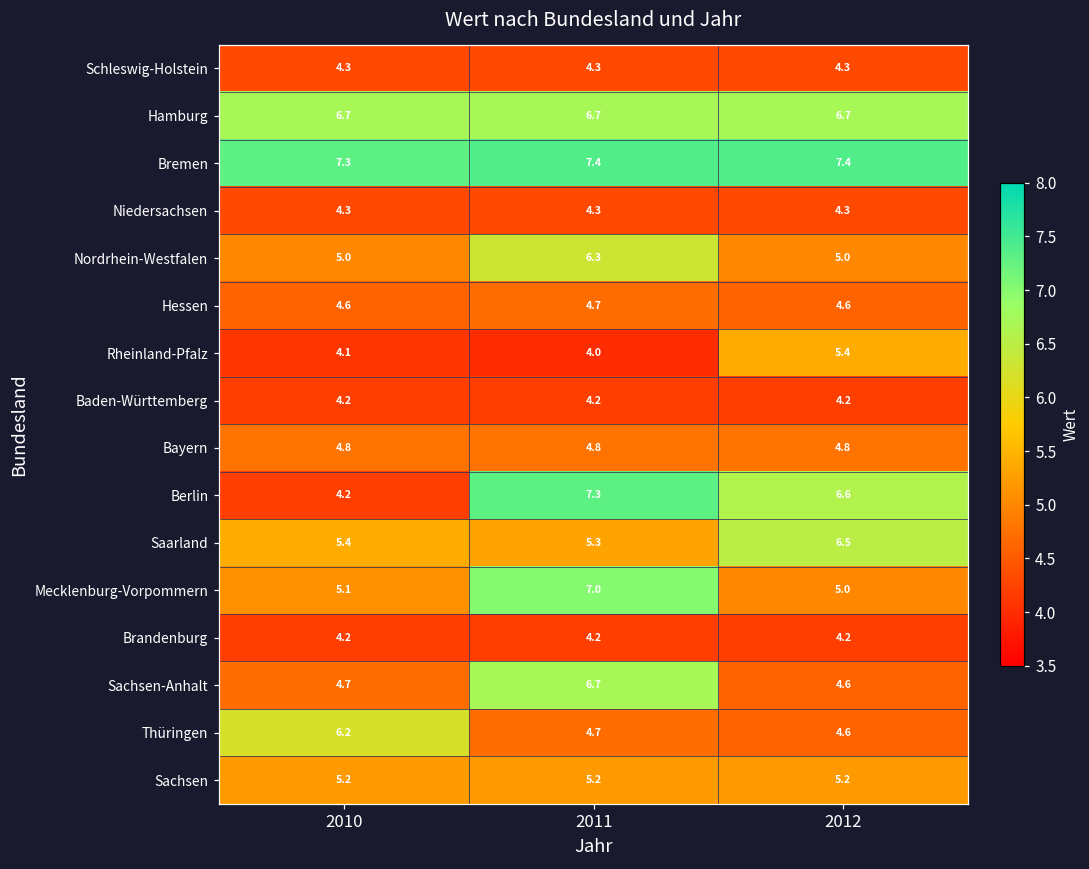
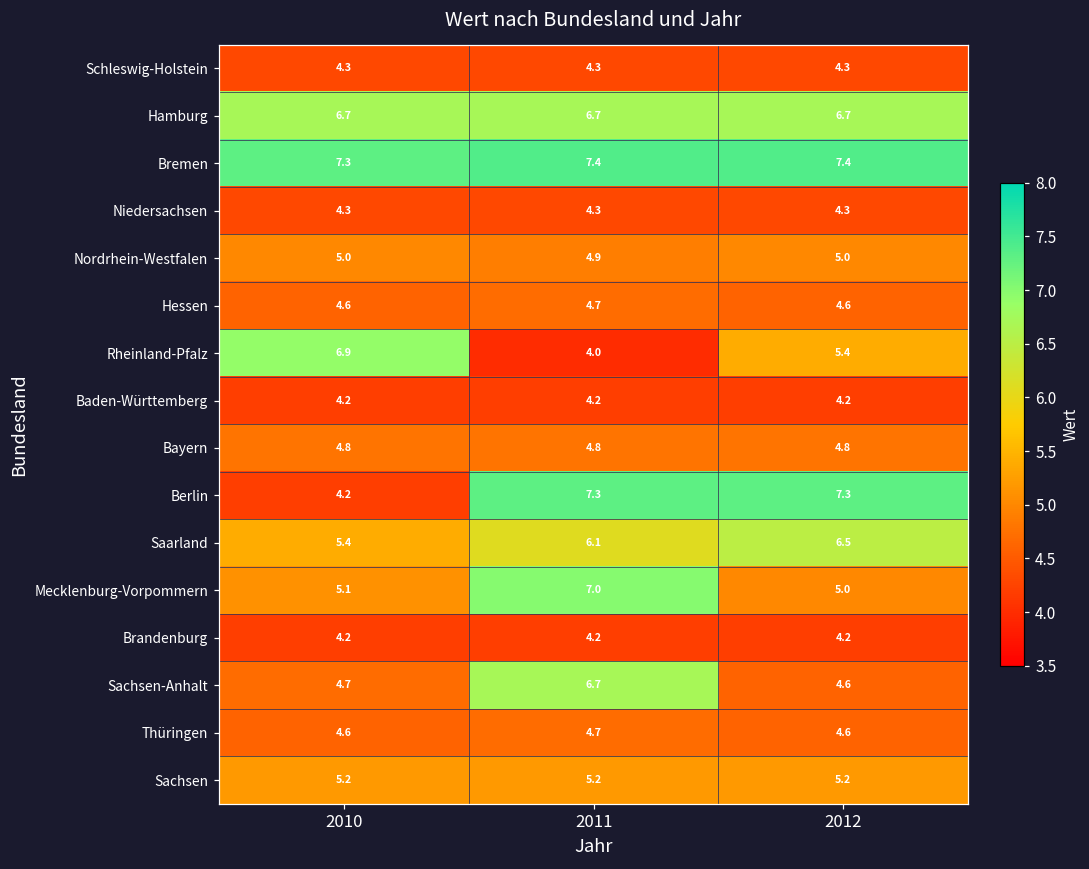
Nordrhein-Westfalen, 2011: 6.3 -> 4.9
Rheinland-Pfalz, 2010: 4.1 -> 6.9
Berlin, 2012: 6.6 -> 7.3
Saarland, 2011: 5.3 -> 6.1
Thüringen, 2010: 6.2 -> 4.6
